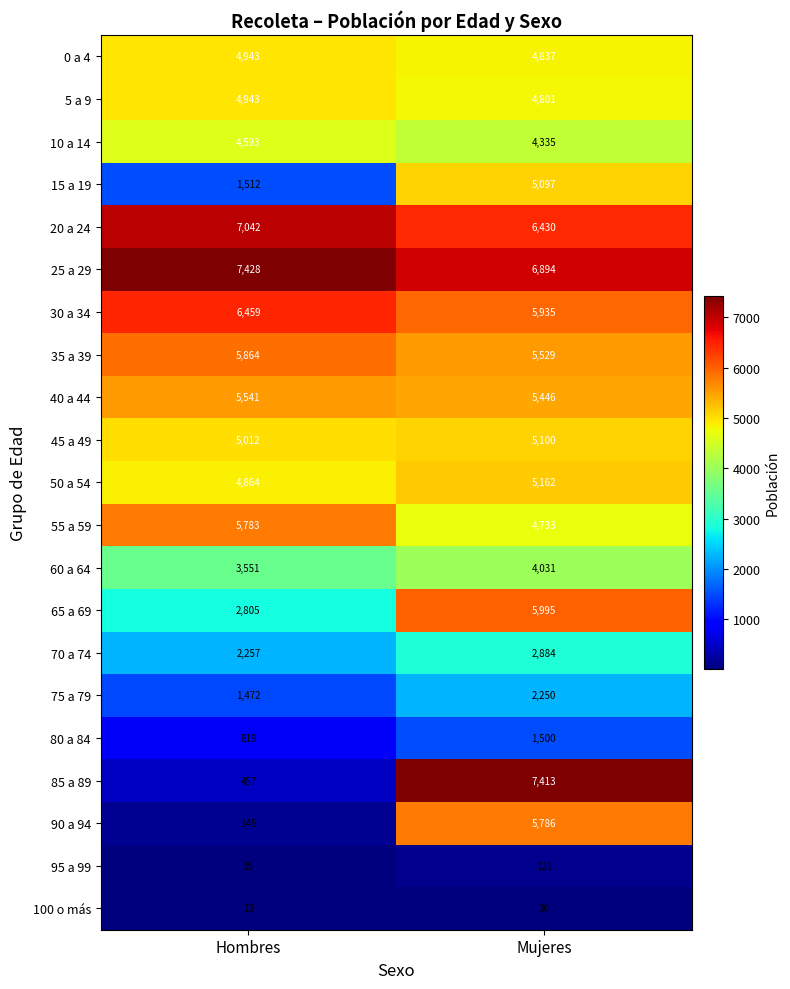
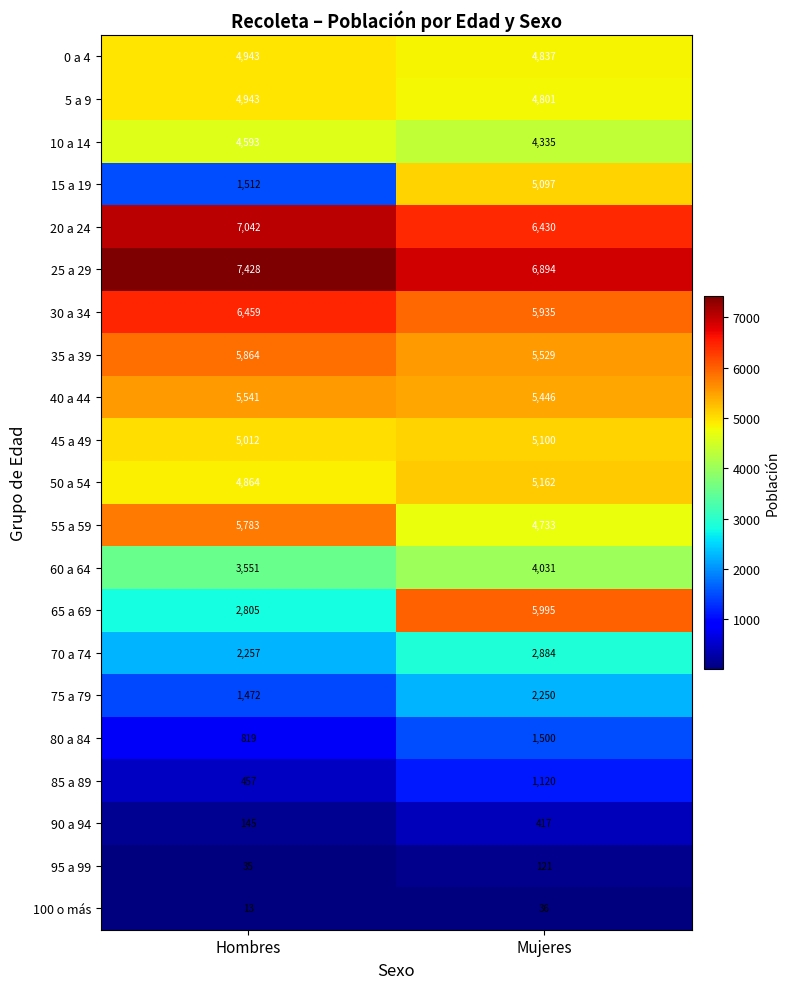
85 a 89, Mujeres: 7,413 -> 1,120
90 a 94, Mujeres: 5,786 -> 417
